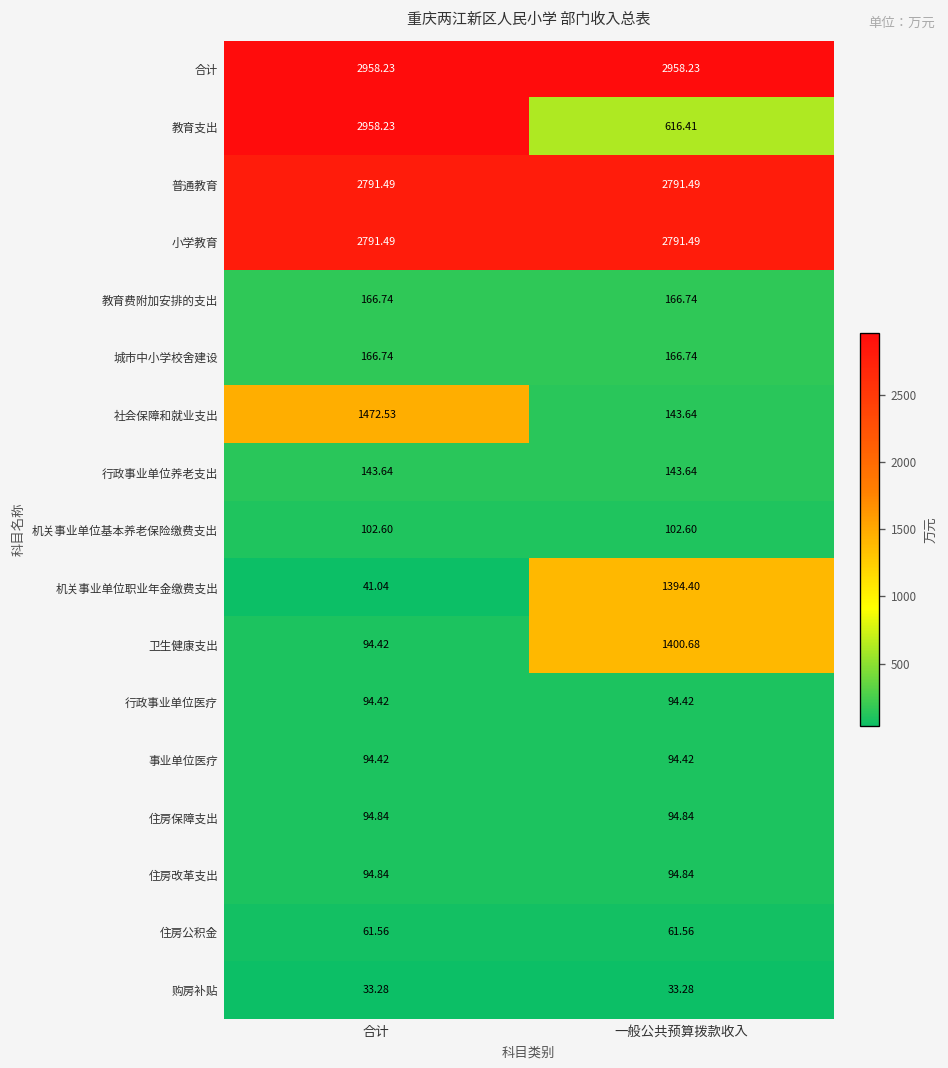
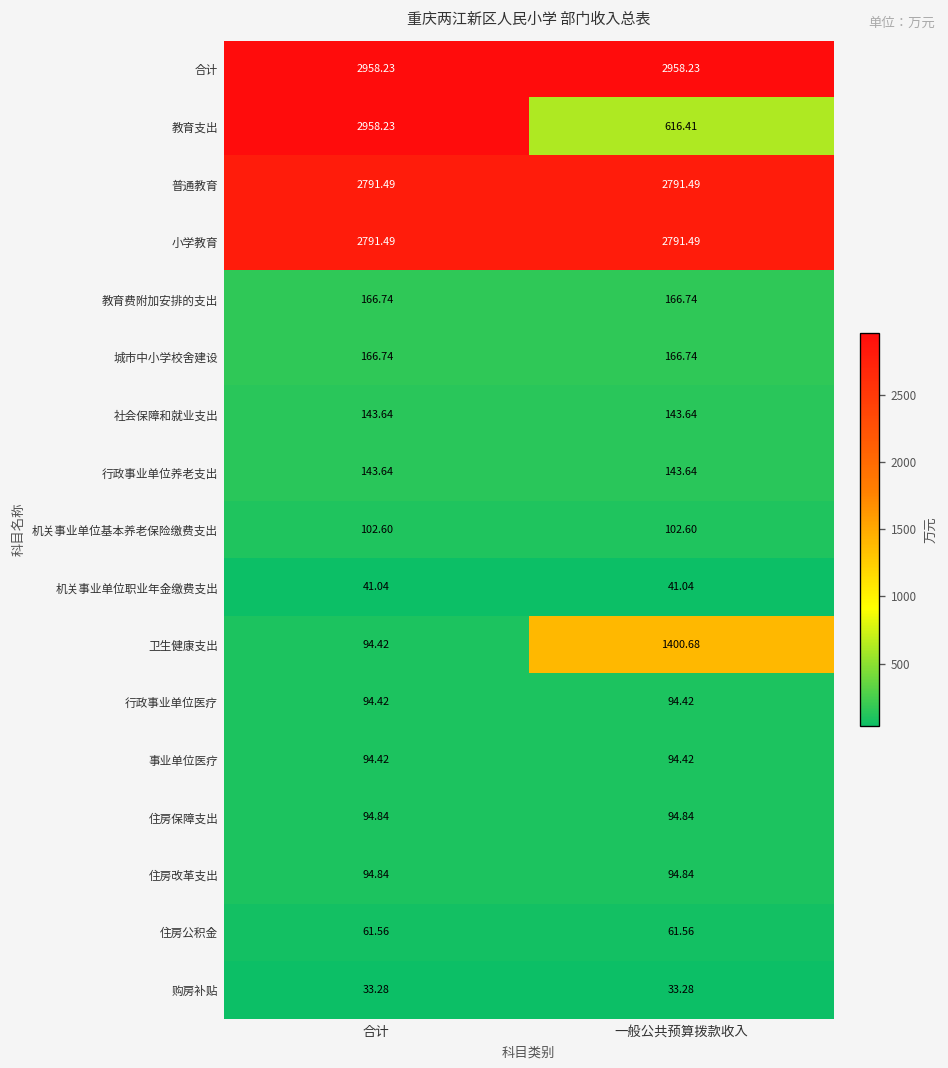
社会保障和就业支出, 合计: 1472.53 -> 143.64
机关事业单位职业年金缴费支出, 一般公共预算拨款收入: 1394.40 -> 41.04
